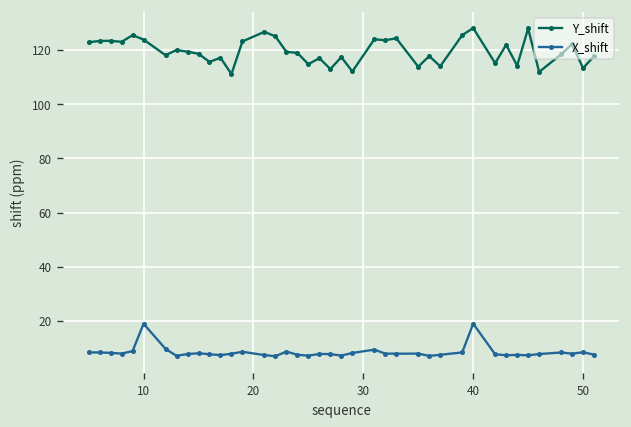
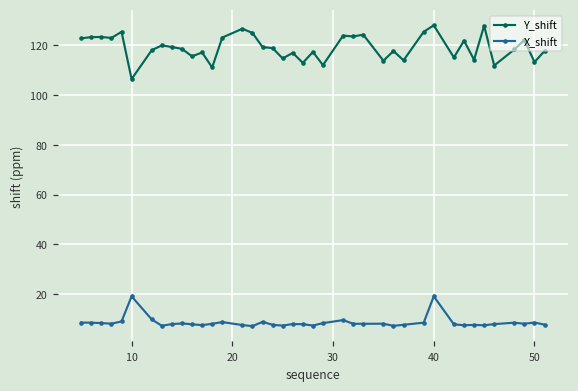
Y_shift, 10: 124 -> 106
